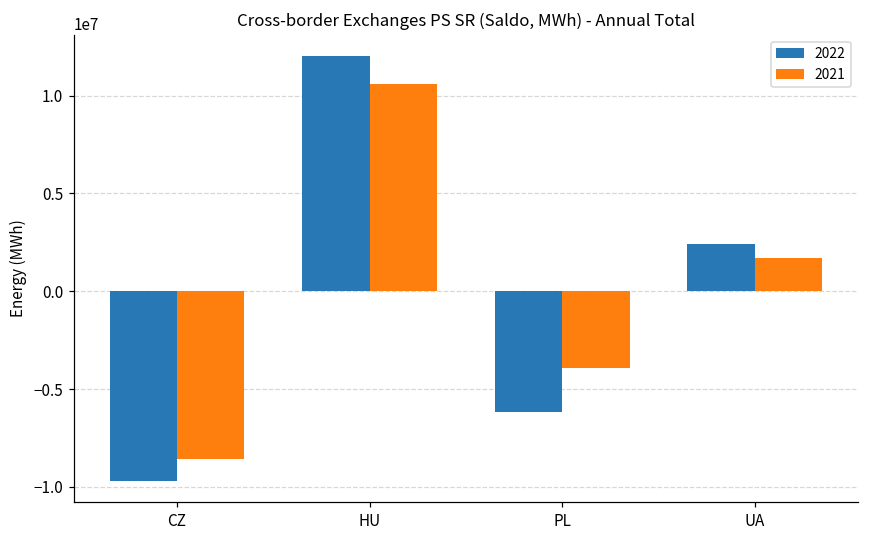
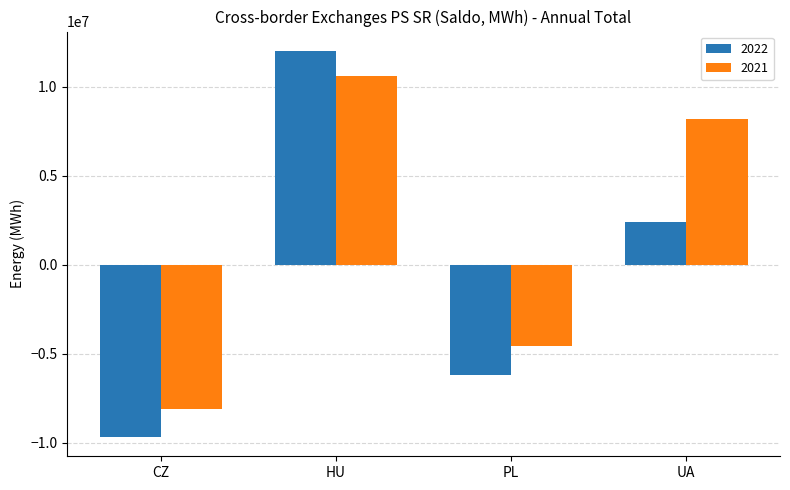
2021, CZ: -8600000 -> -8100000
2021, PL: -3900000 -> -4500000
2021, UA: 1700000 -> 8200000
